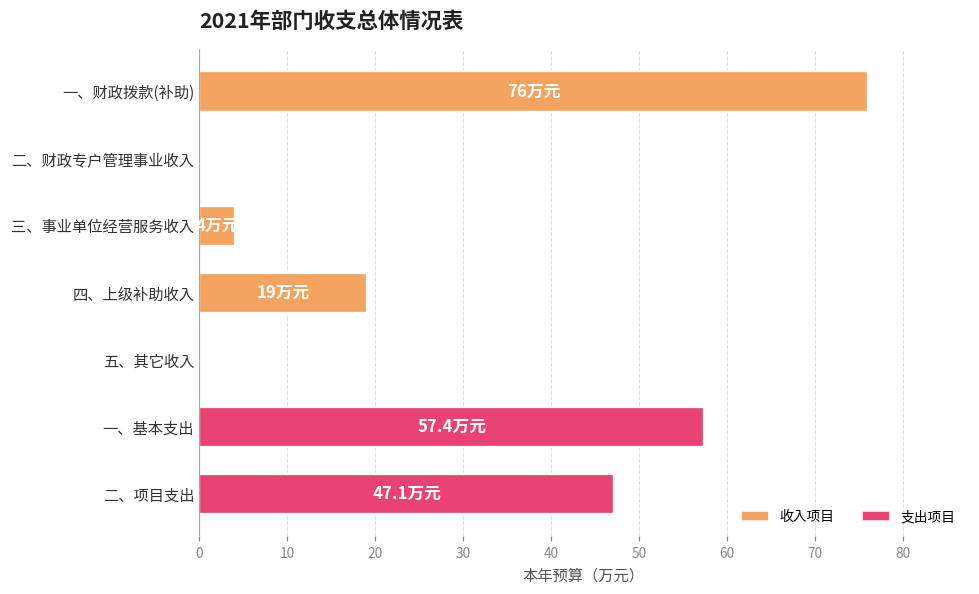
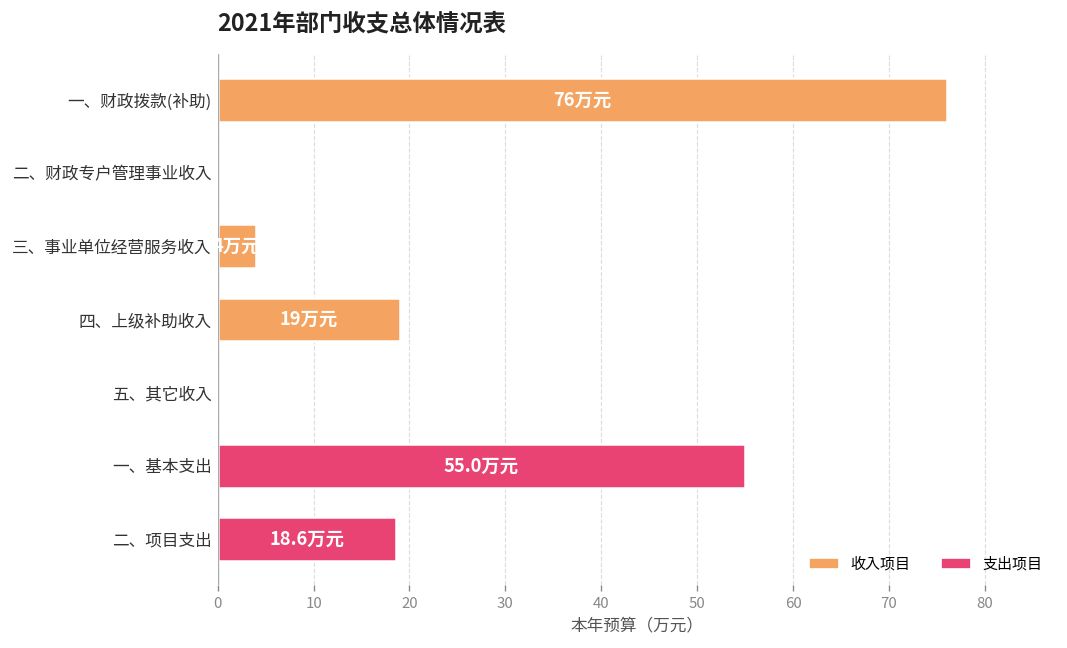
一、基本支出: 57.4 -> 55.0
二、项目支出: 47.1 -> 18.6
